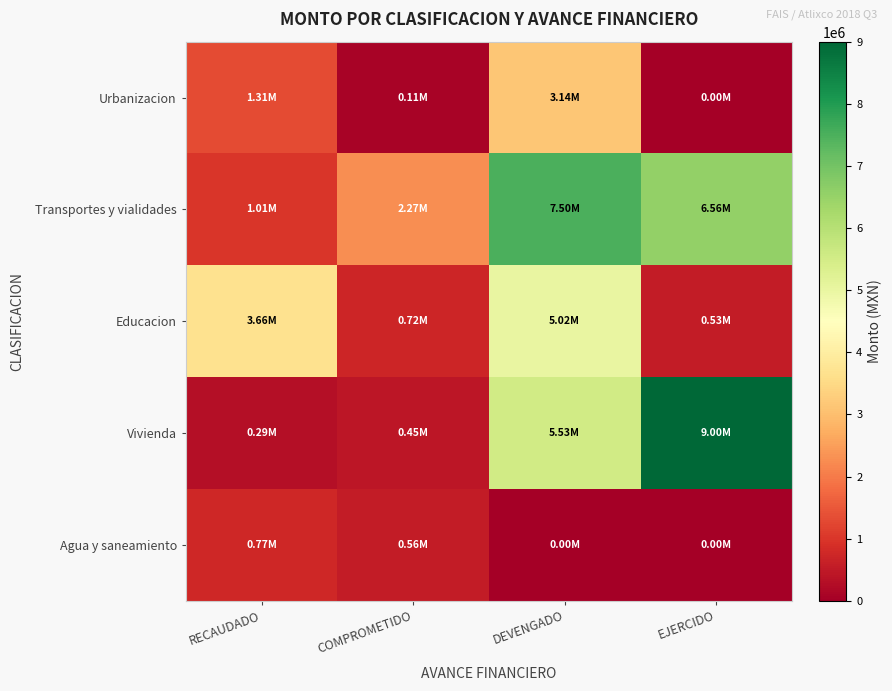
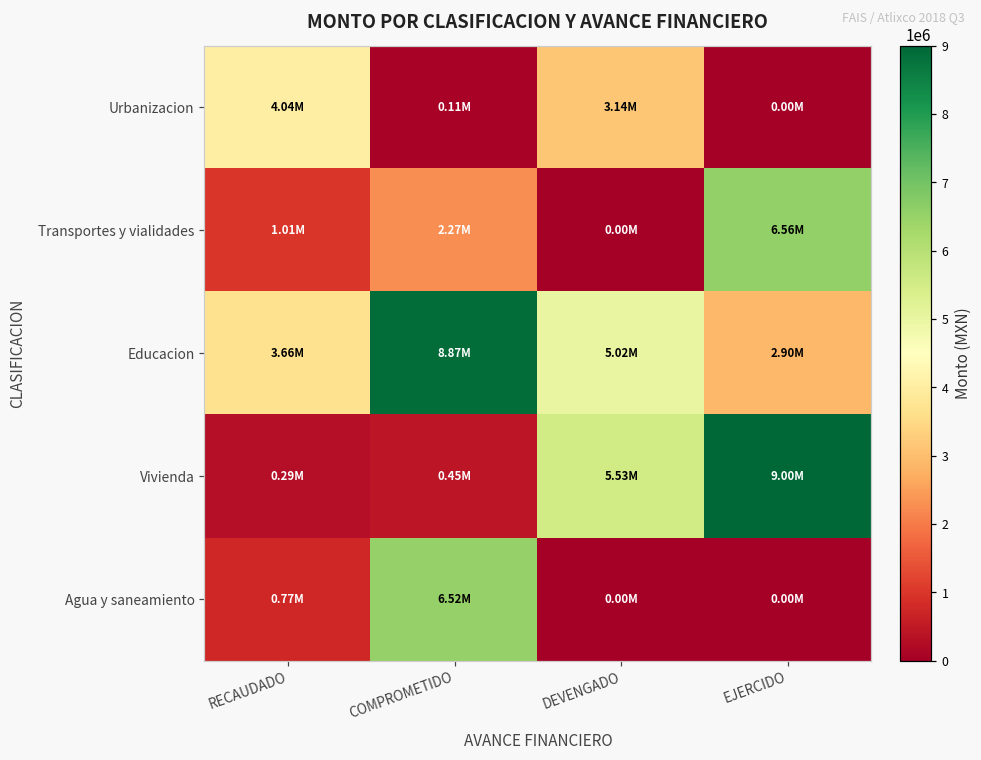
Urbanizacion, RECAUDADO: 1.31M -> 4.04M
Transportes y vialidades, DEVENGADO: 7.50M -> 0.00M
Educacion, COMPROMETIDO: 0.72M -> 8.87M
Educacion, EJERCIDO: 0.53M -> 2.90M
Agua y saneamiento, COMPROMETIDO: 0.56M -> 6.52M
